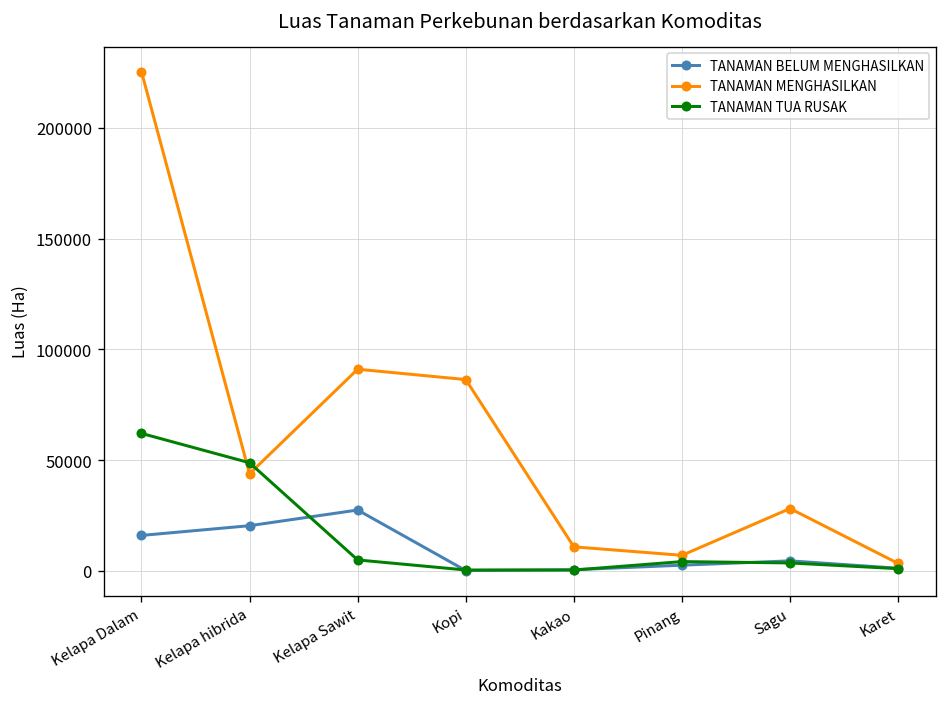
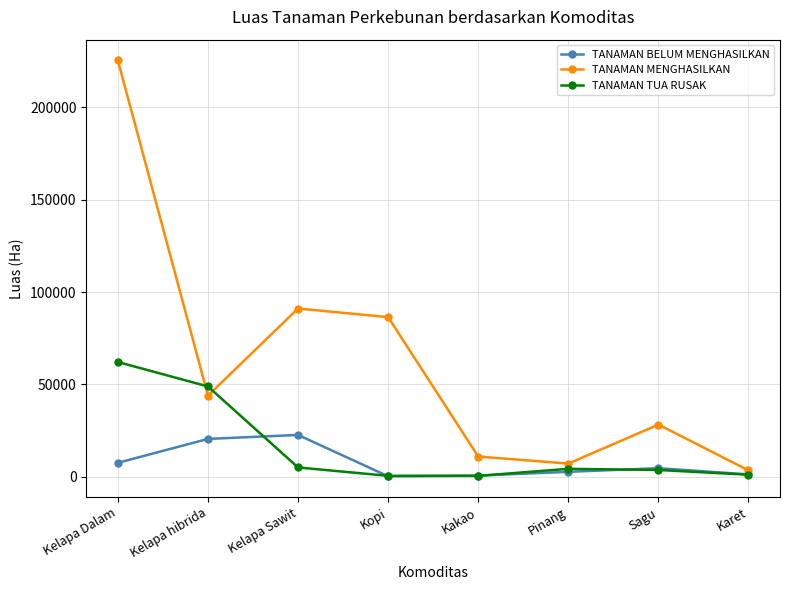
TANAMAN BELUM MENGHASILKAN, Kelapa Dalam: 16000 -> 7000
TANAMAN BELUM MENGHASILKAN, Kelapa Sawit: 28000 -> 23000
